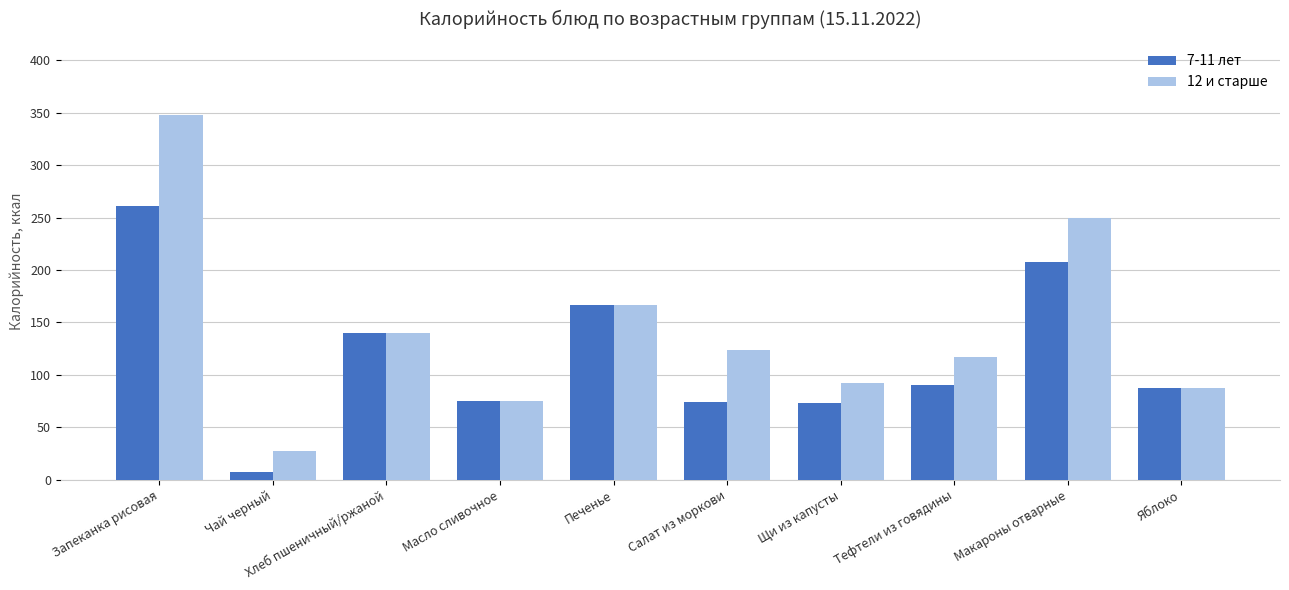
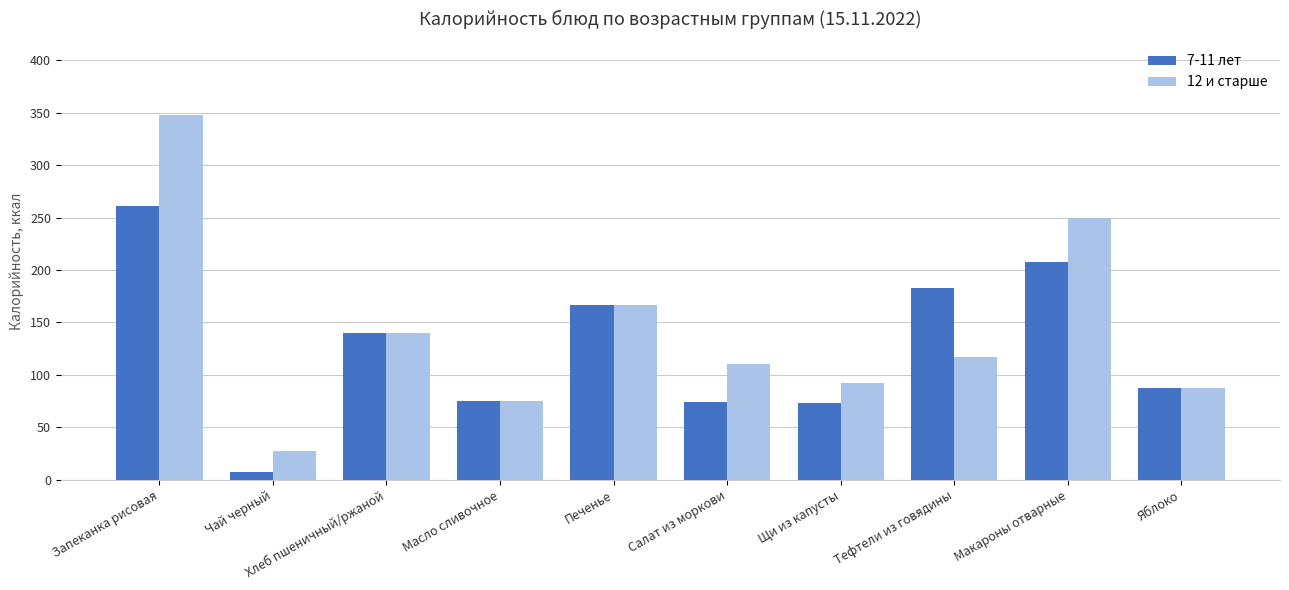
12 и старше, Салат из моркови: 124 -> 110
7-11 лет, Тефтели из говядины: 91 -> 183
